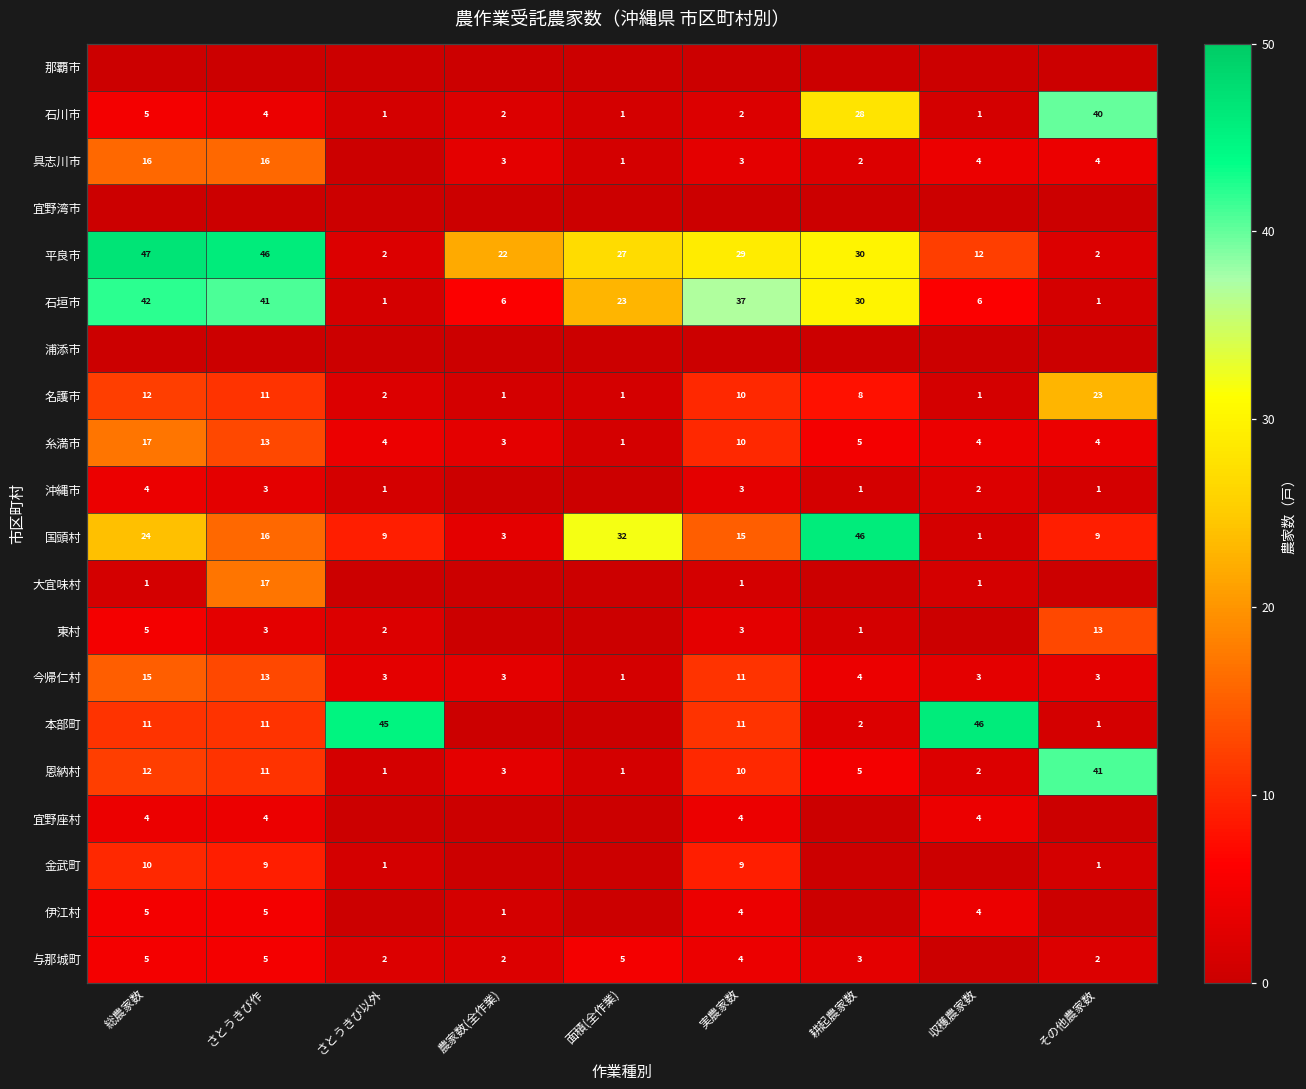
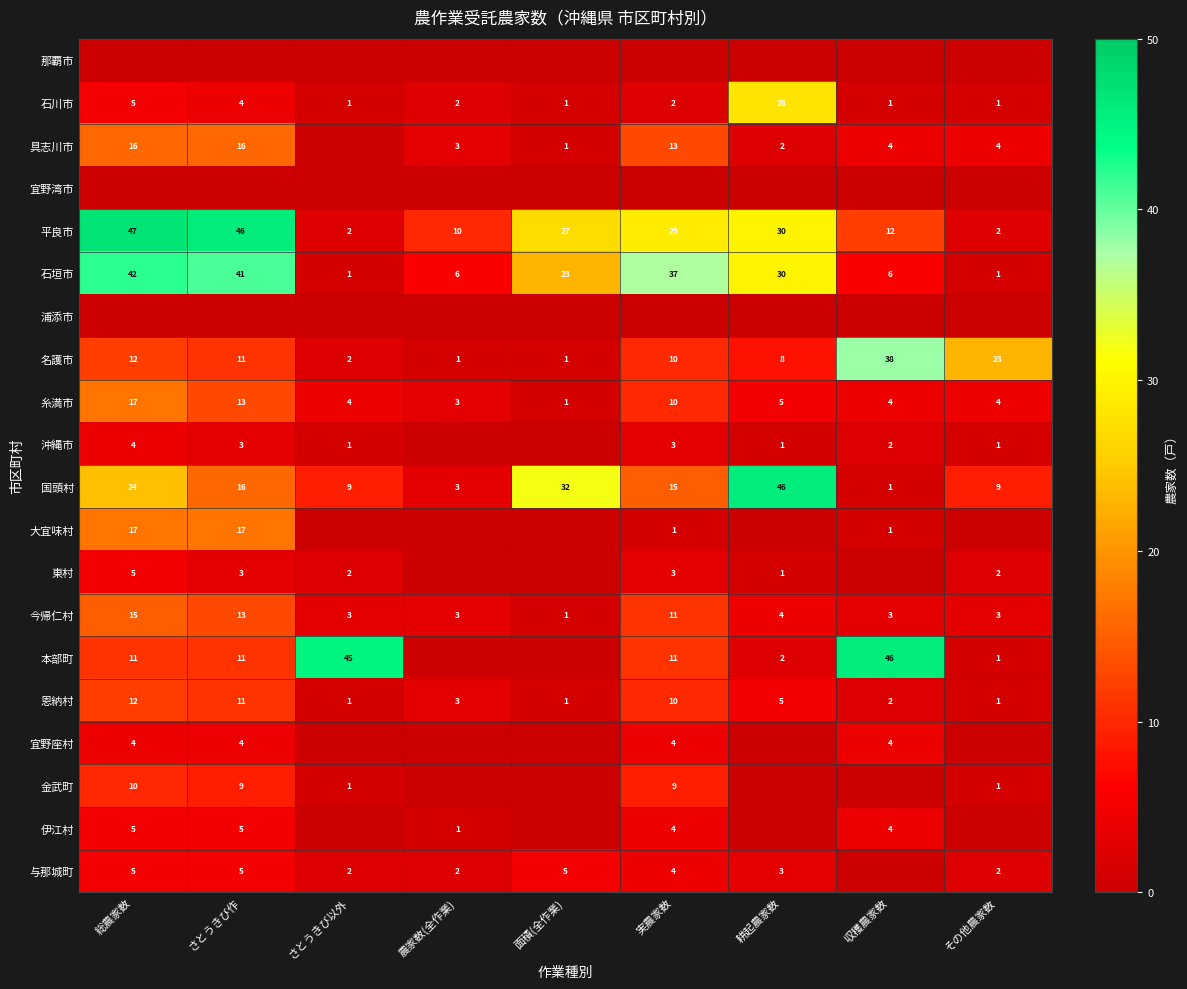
石川市, その他農家数: 40 -> 1
具志川市, 実農家数: 3 -> 13
平良市, 農家数(全作業): 22 -> 10
名護市, 収穫農家数: 1 -> 38
大宜味村, 総農家数: 1 -> 17
東村, その他農家数: 13 -> 2
恩納村, その他農家数: 41 -> 1
